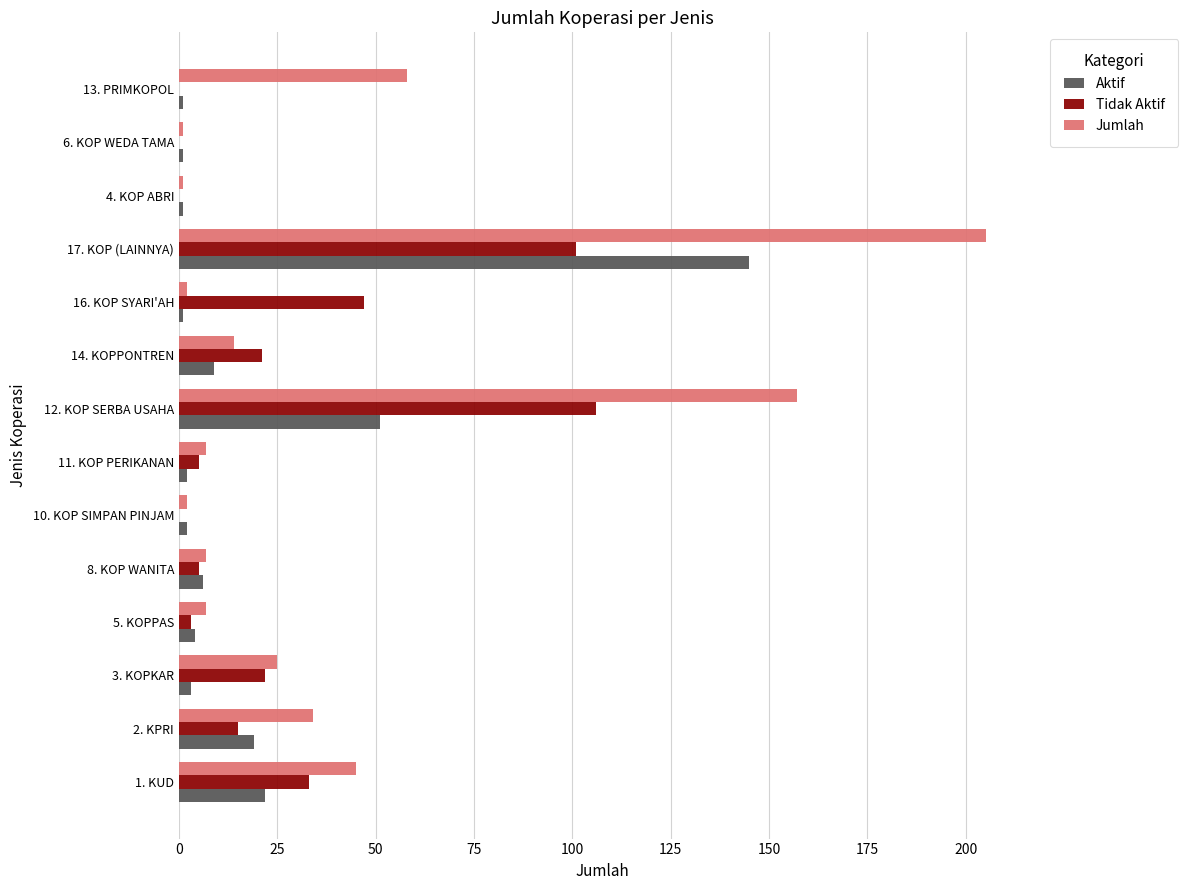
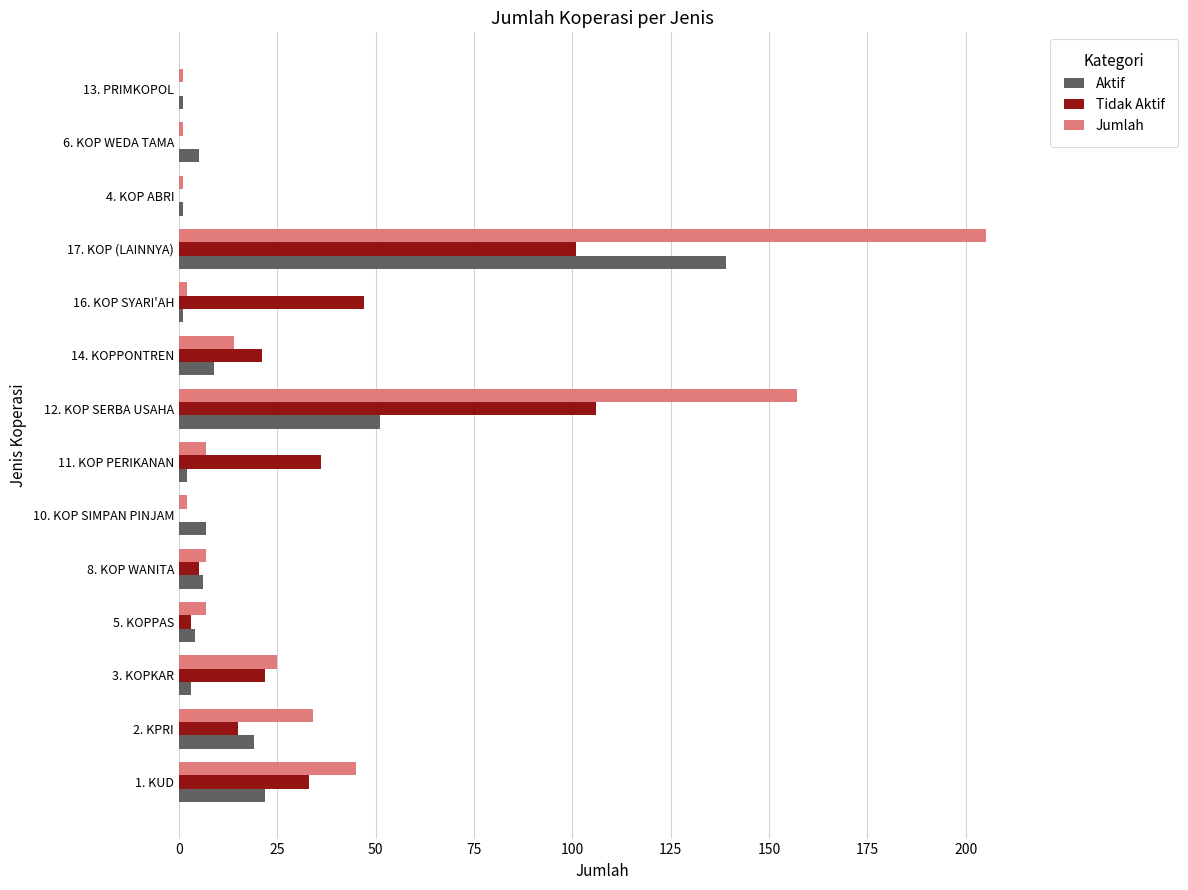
Jumlah, 13. PRIMKOPOL: 58 -> 1
Aktif, 6. KOP WEDA TAMA: 1 -> 5
Aktif, 17. KOP (LAINNYA): 145 -> 139
Tidak Aktif, 11. KOP PERIKANAN: 5 -> 36
Aktif, 10. KOP SIMPAN PINJAM: 2 -> 7
